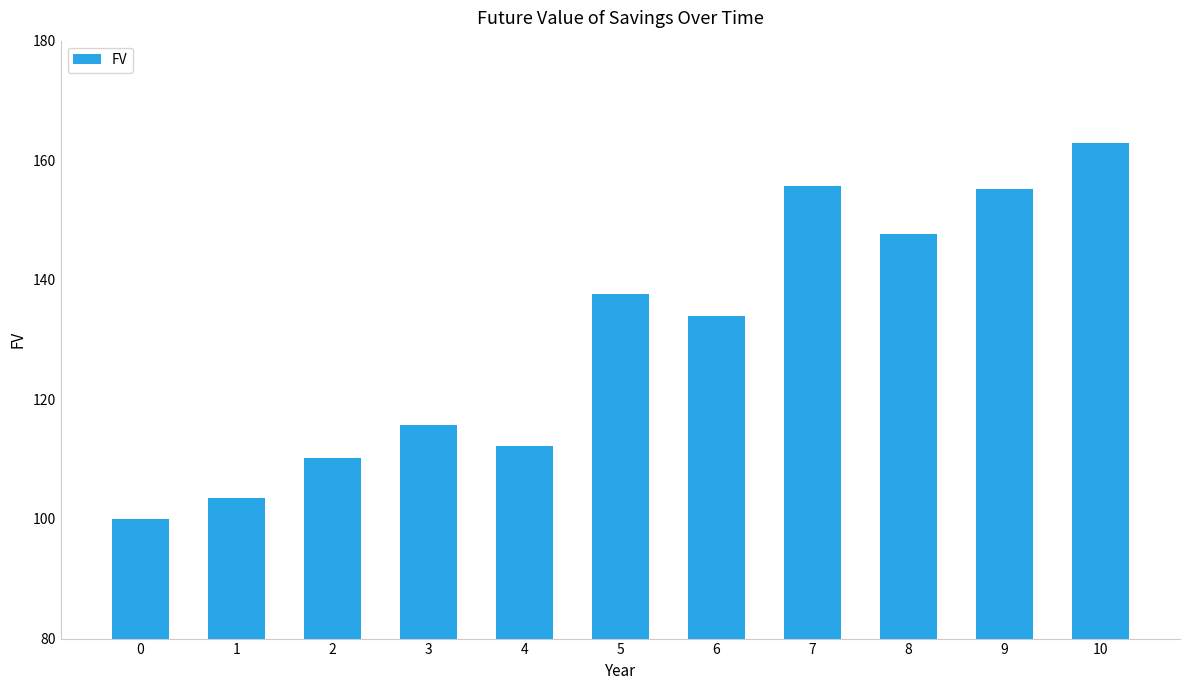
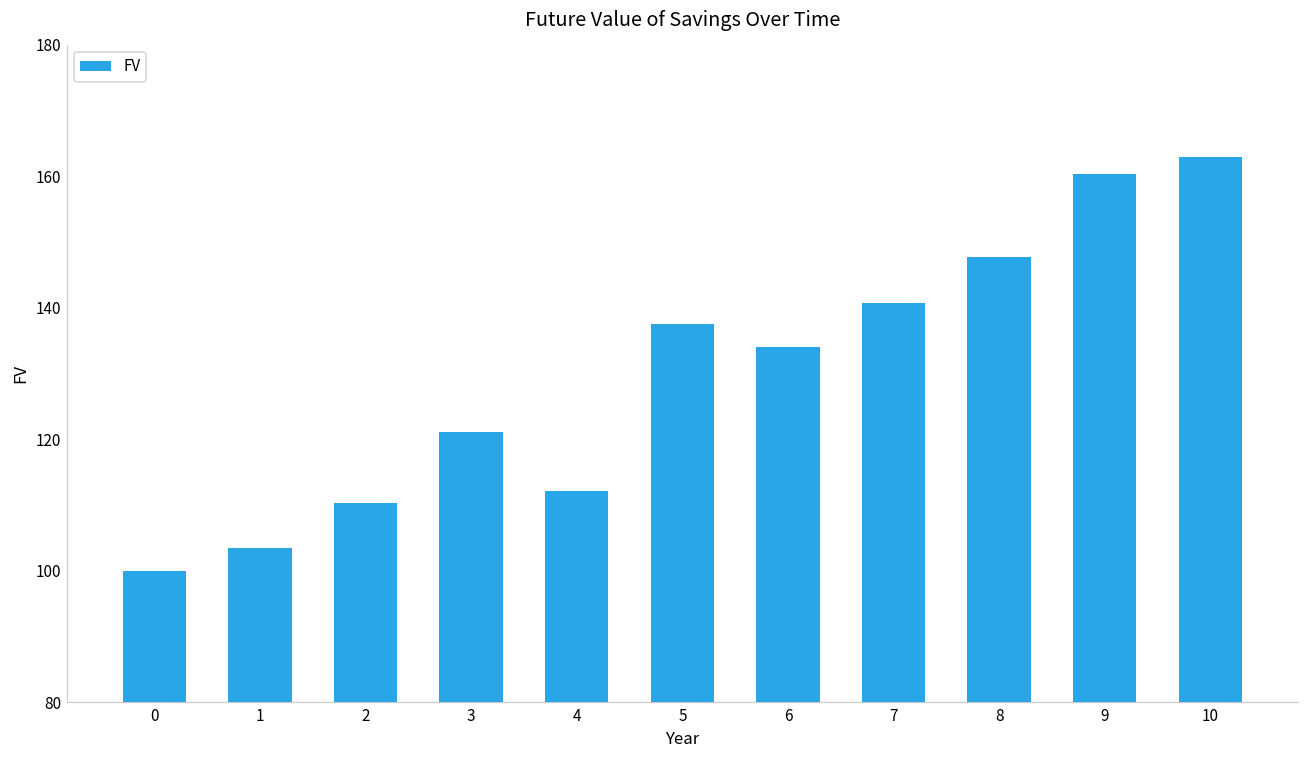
3: 116 -> 121
7: 156 -> 141
9: 155 -> 160
